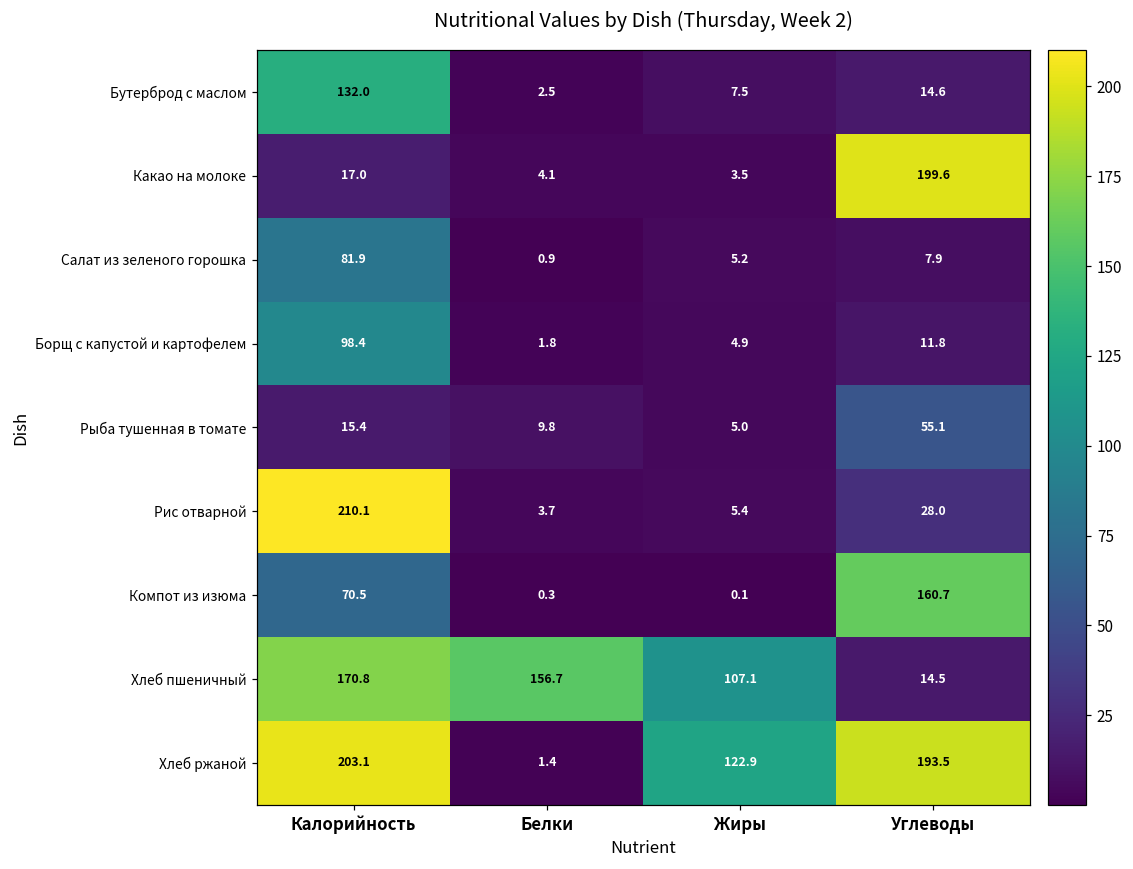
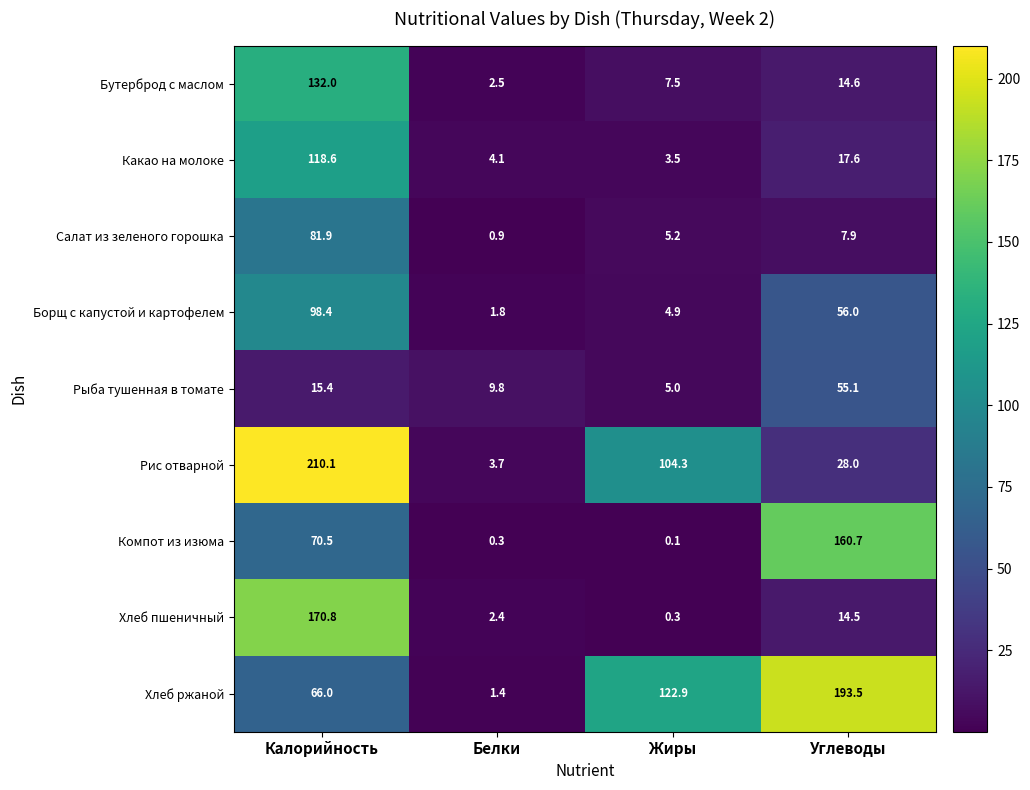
Какао на молоке, Калорийность: 17.0 -> 118.6
Какао на молоке, Углеводы: 199.6 -> 17.6
Борщ с капустой и картофелем, Углеводы: 11.8 -> 56.0
Рис отварной, Жиры: 5.4 -> 104.3
Хлеб пшеничный, Белки: 156.7 -> 2.4
Хлеб пшеничный, Жиры: 107.1 -> 0.3
Хлеб ржаной, Калорийность: 203.1 -> 66.0
